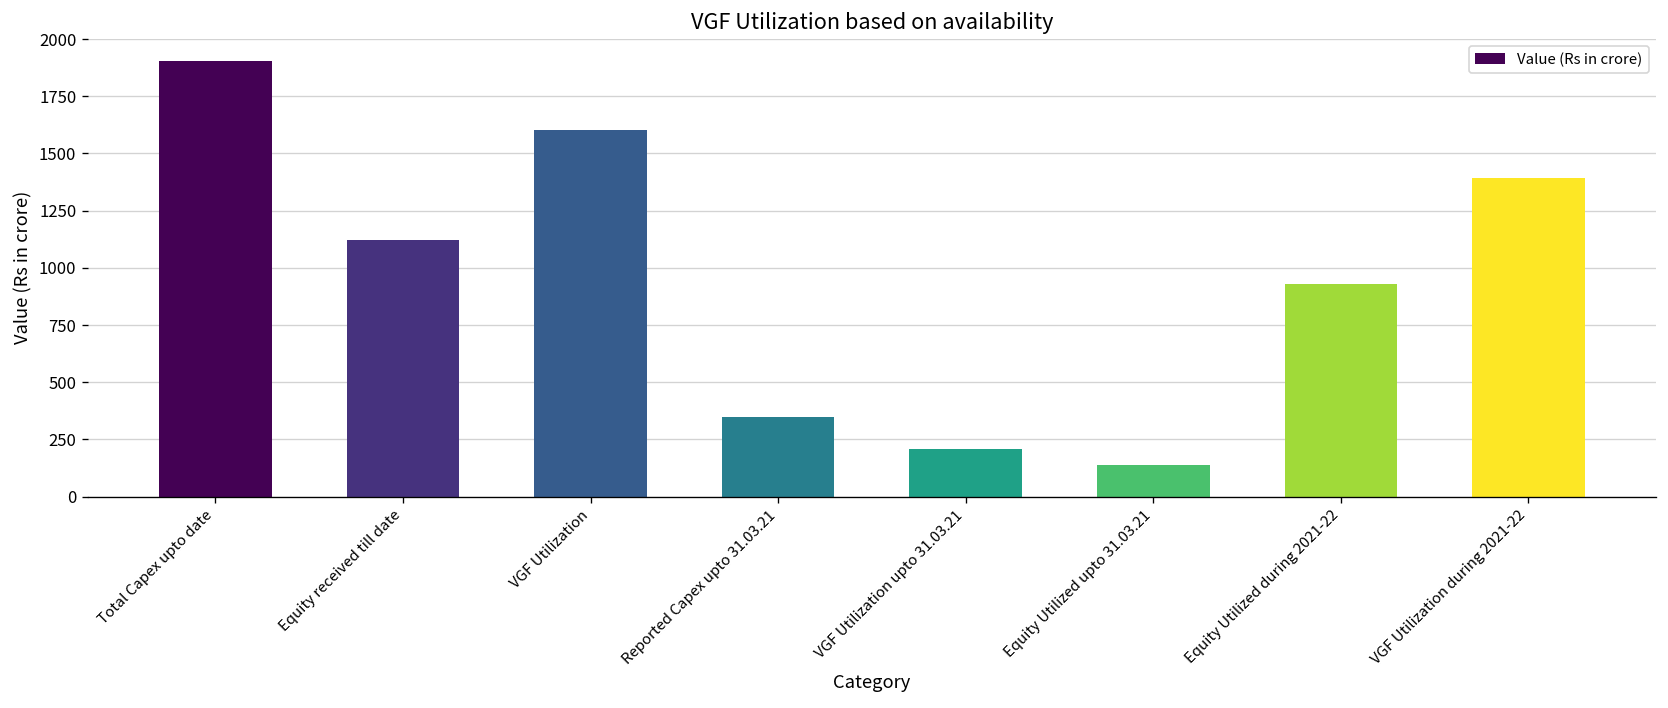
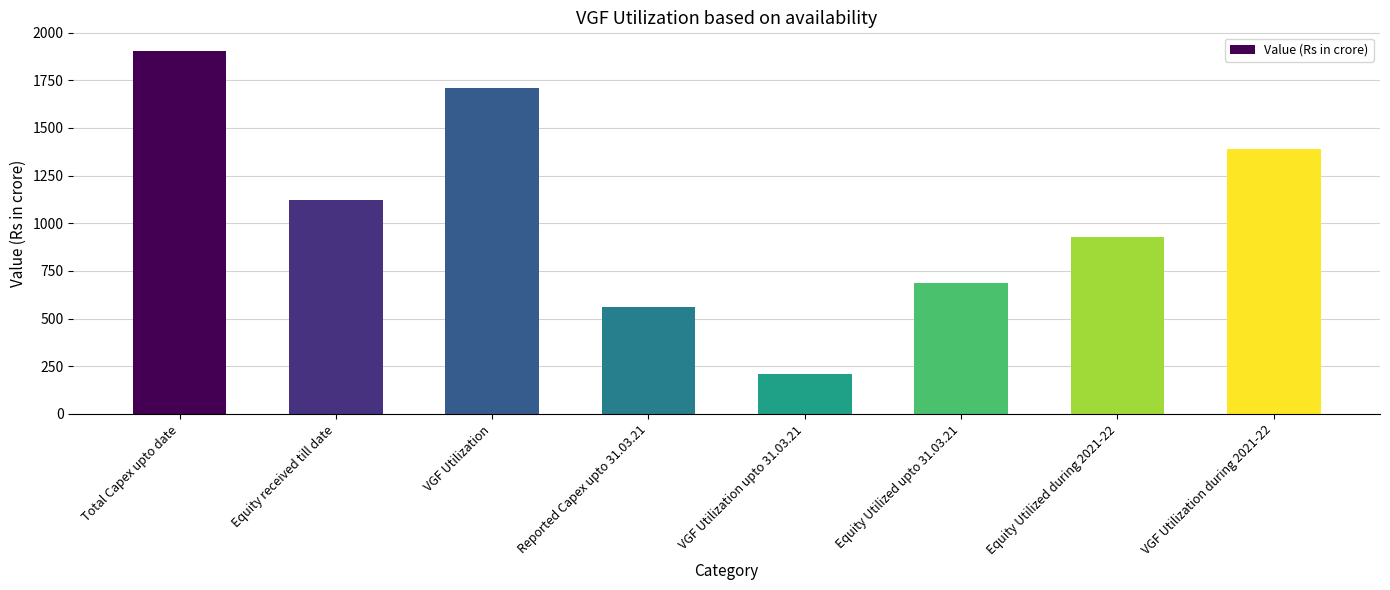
VGF Utilization: 1600 -> 1710
Reported Capex upto 31.03.21: 350 -> 560
Equity Utilized upto 31.03.21: 140 -> 680
